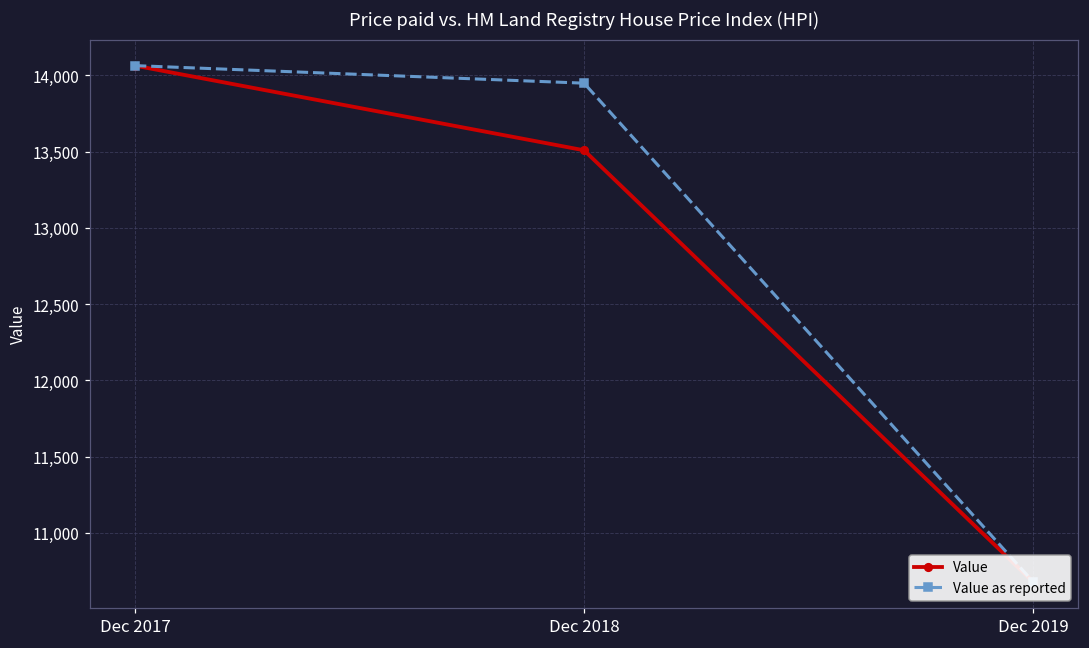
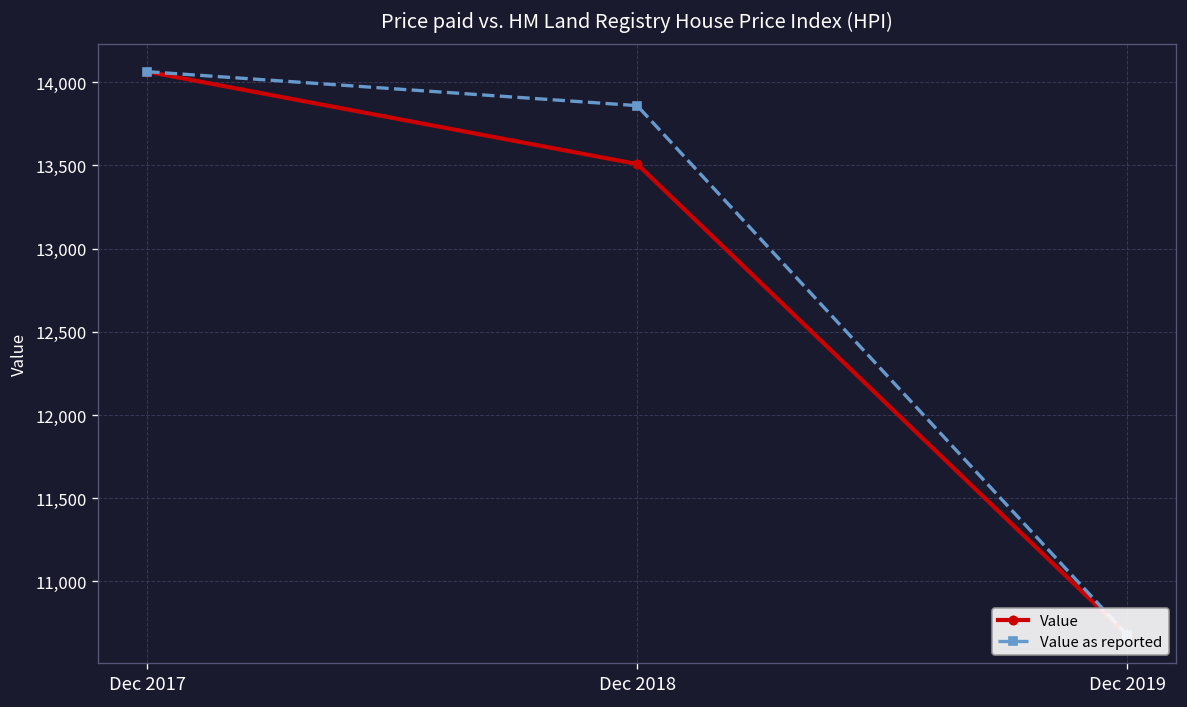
Value as reported, Dec 2018: 13,950 -> 13,860
